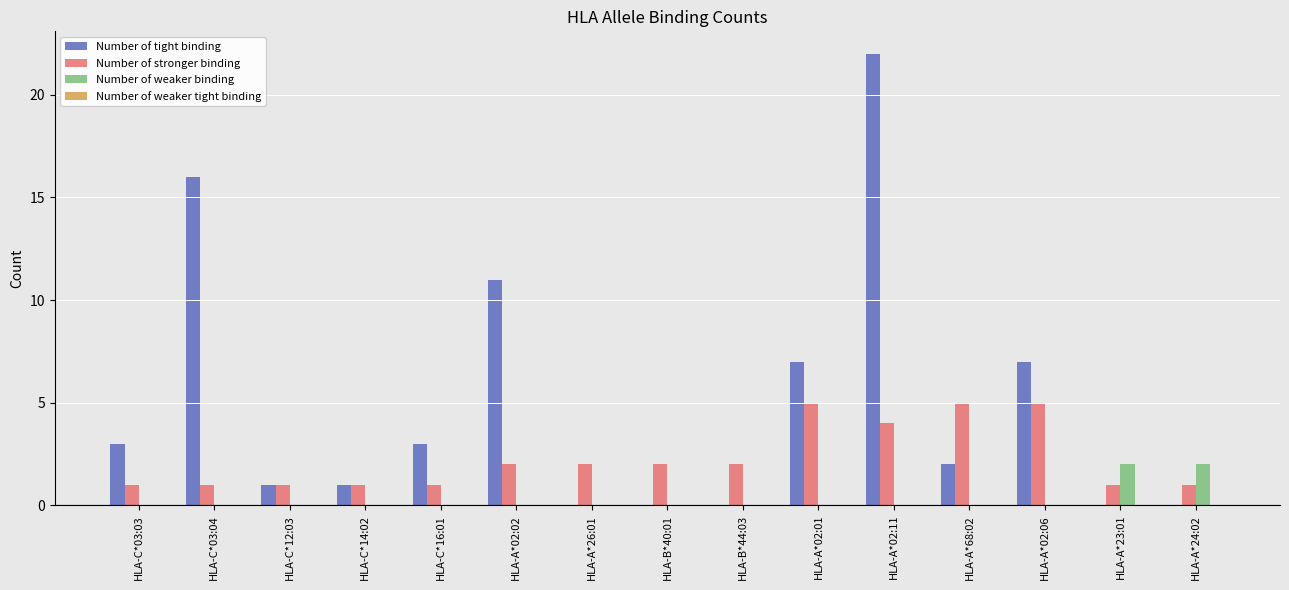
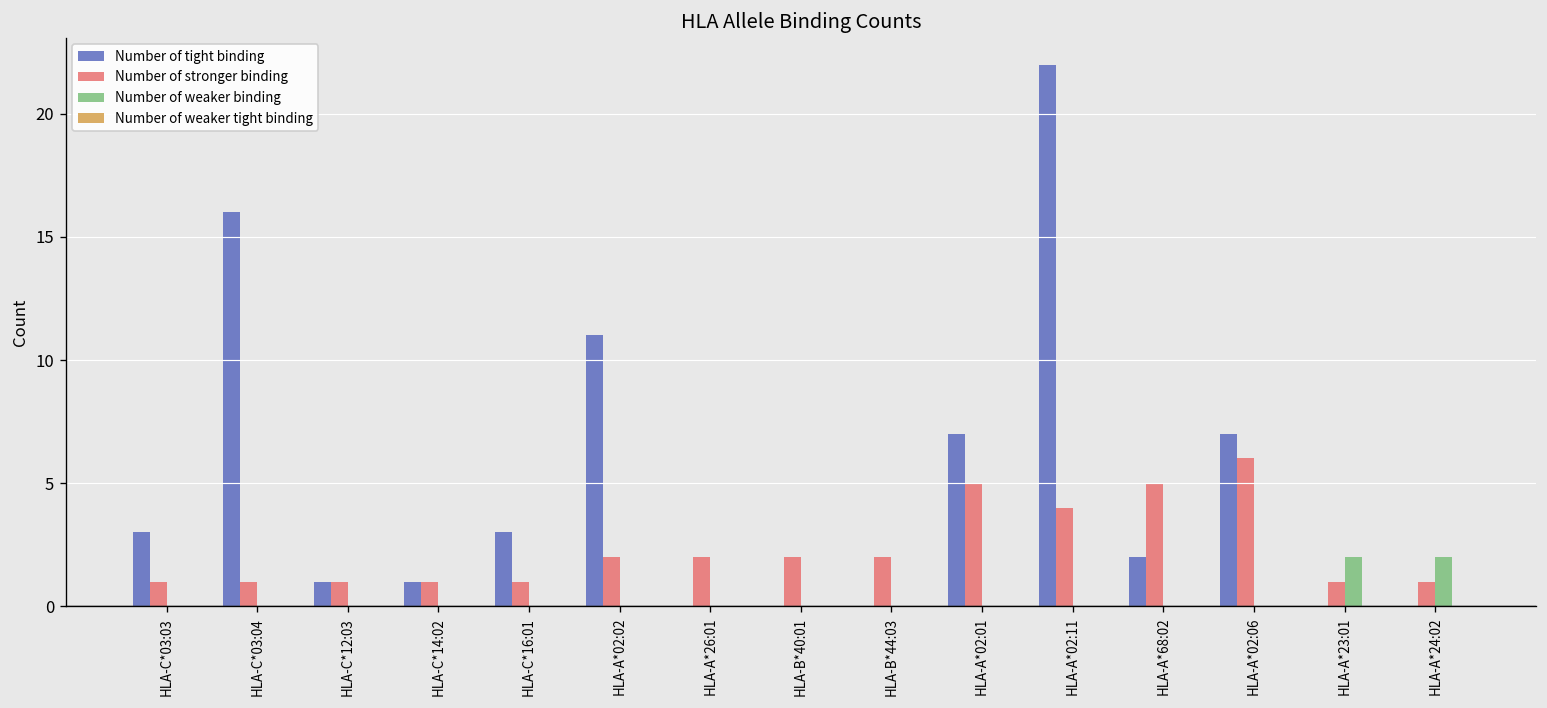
Number of stronger binding, HLA-A*02:06: 5 -> 6
